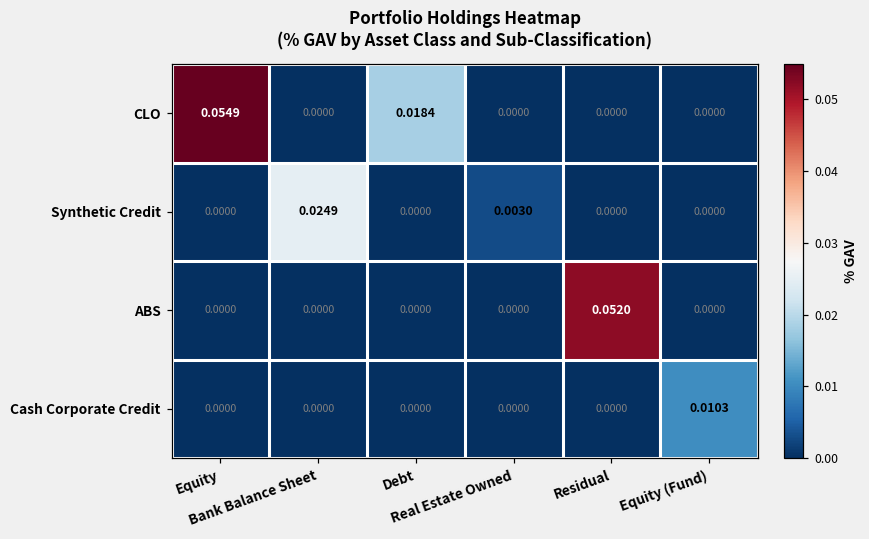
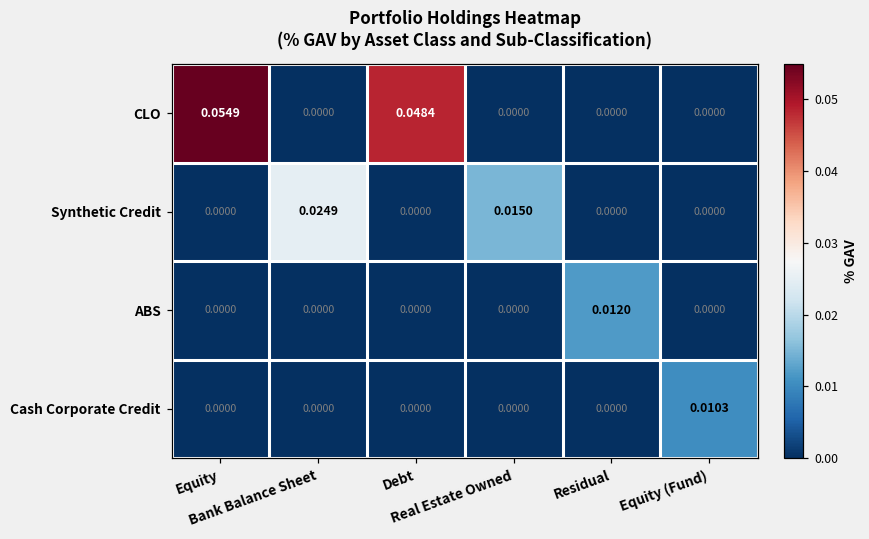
CLO, Debt: 0.0184 -> 0.0484
Synthetic Credit, Real Estate Owned: 0.0030 -> 0.0150
ABS, Residual: 0.0520 -> 0.0120
